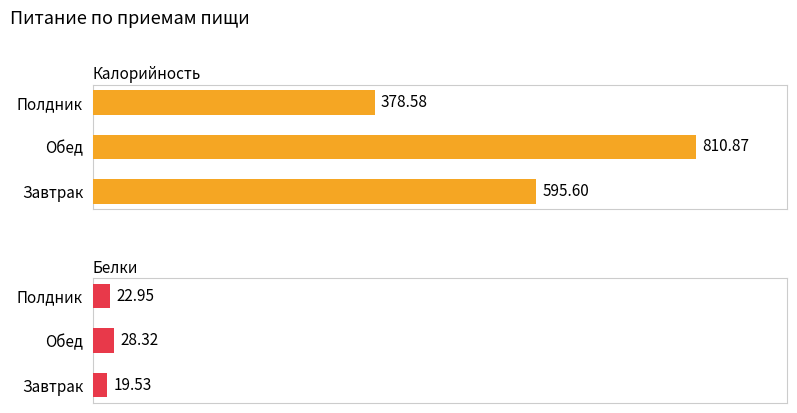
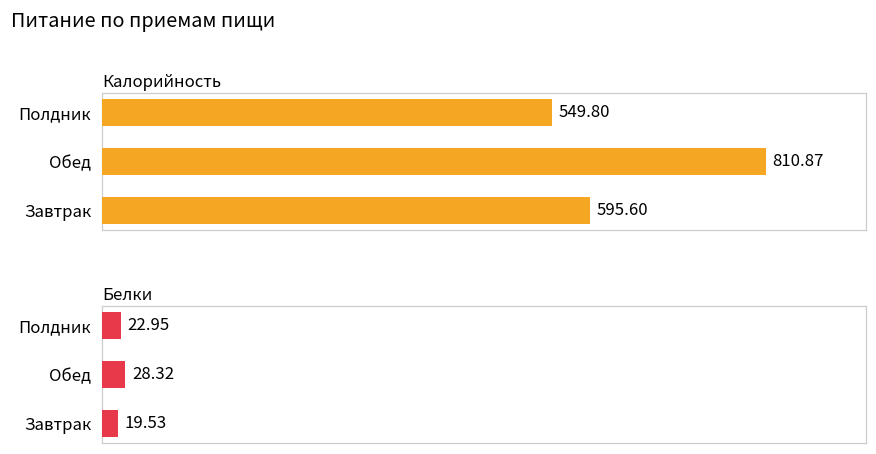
Калорийность, Полдник: 378.58 -> 549.80
